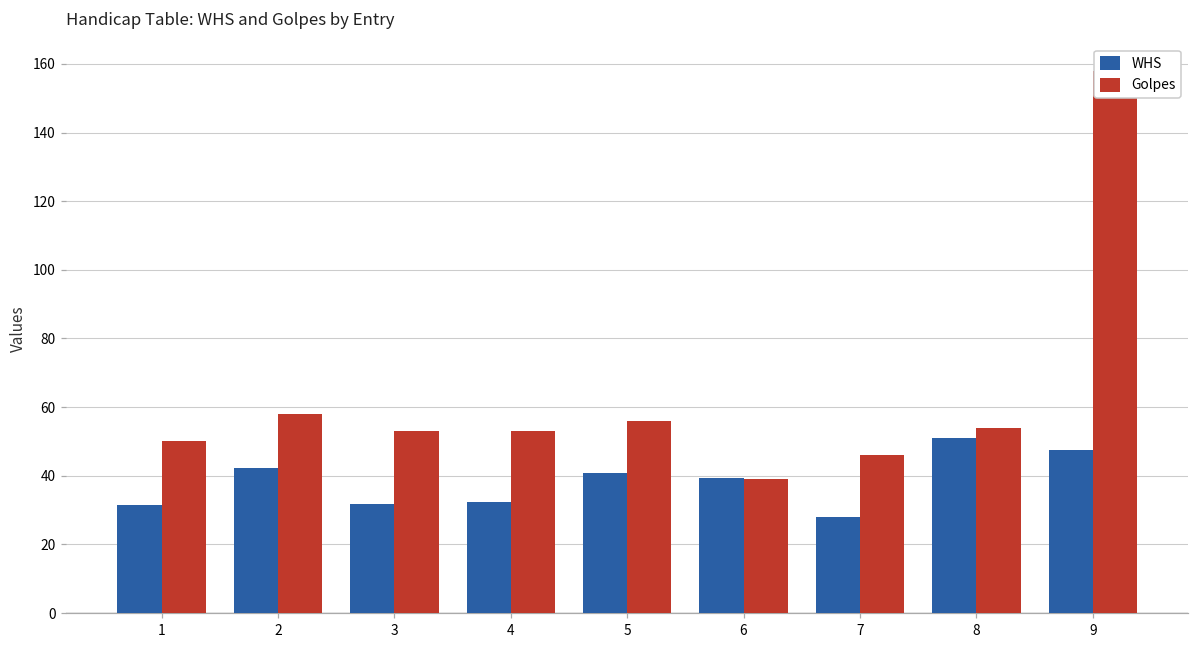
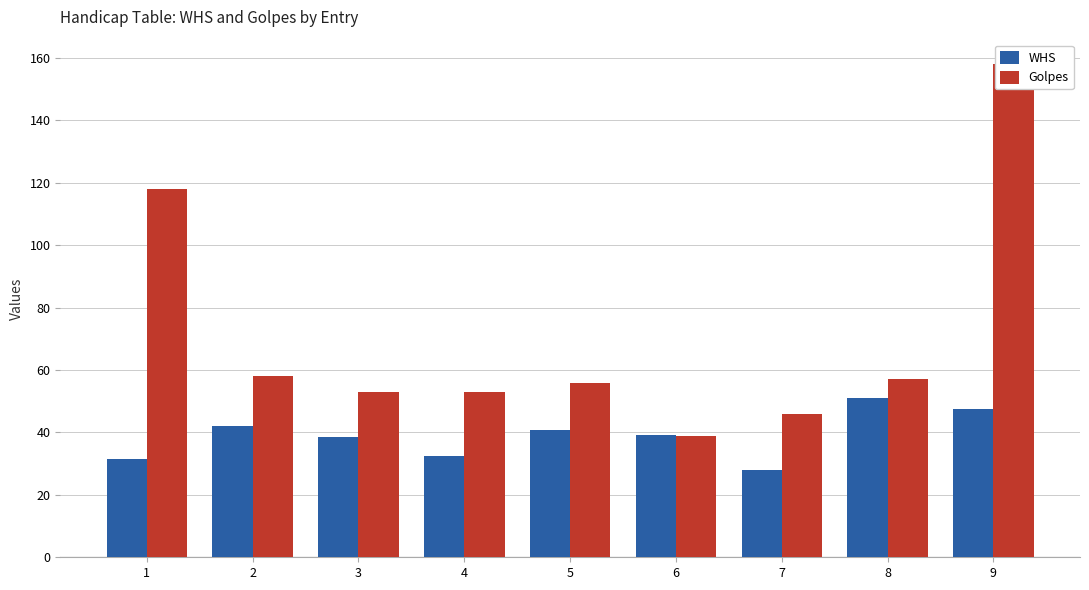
Golpes, 1: 50 -> 118
WHS, 3: 32 -> 38
Golpes, 8: 54 -> 57
